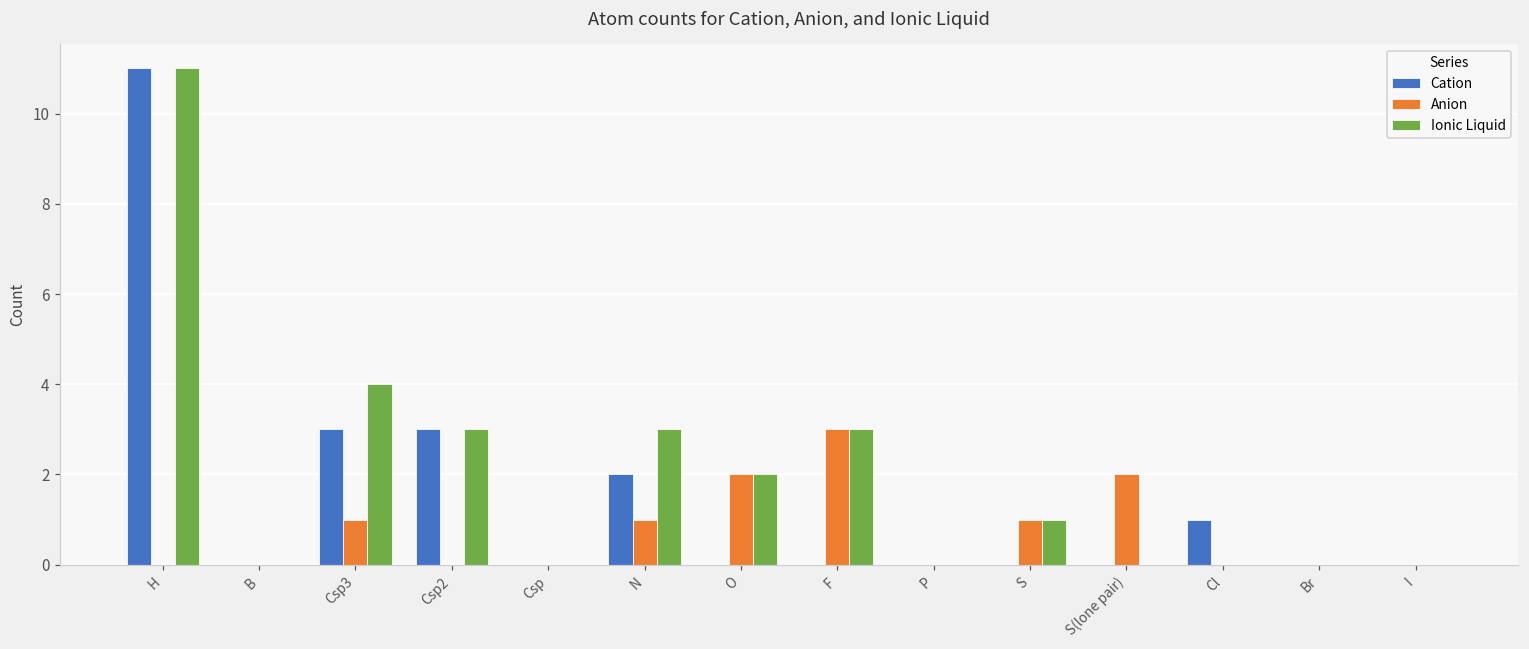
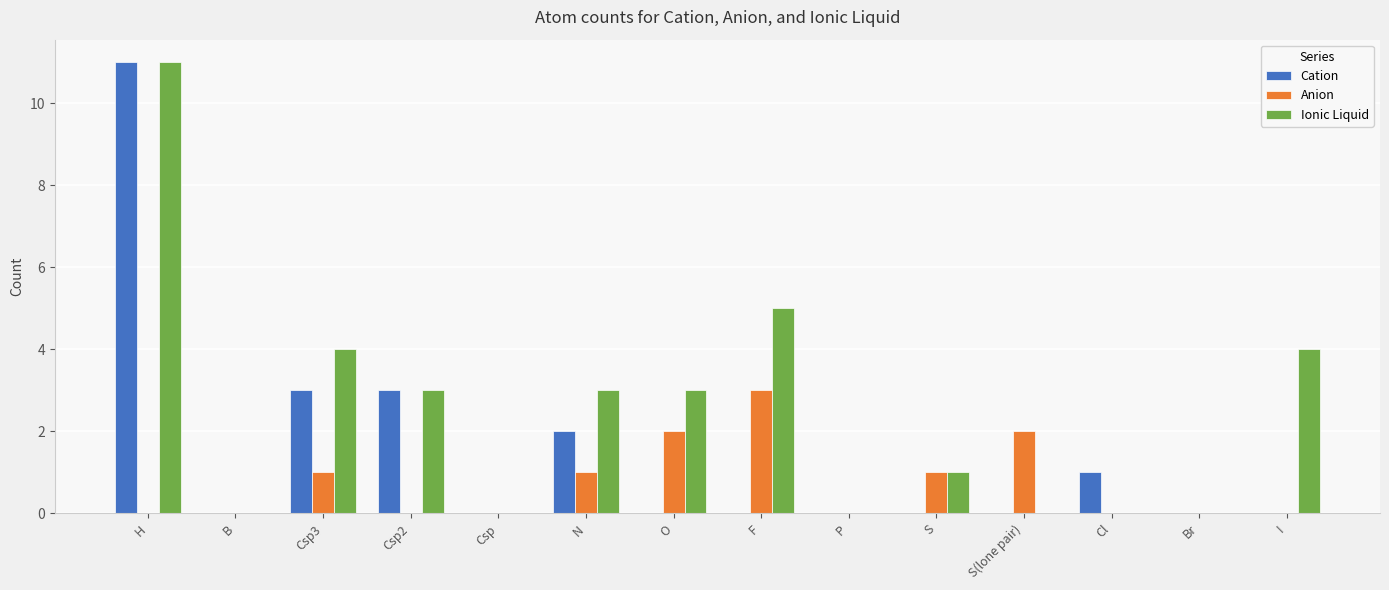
Ionic Liquid, O: 2 -> 3
Ionic Liquid, F: 3 -> 5
Ionic Liquid, I: 0 -> 4
